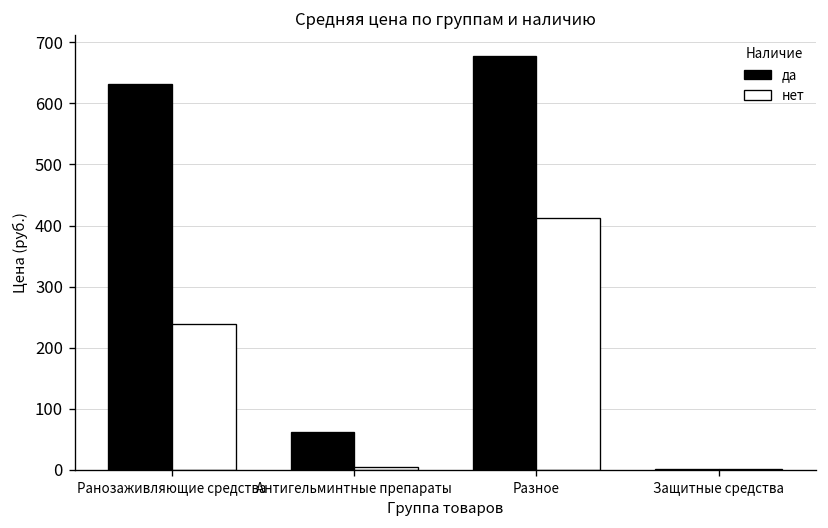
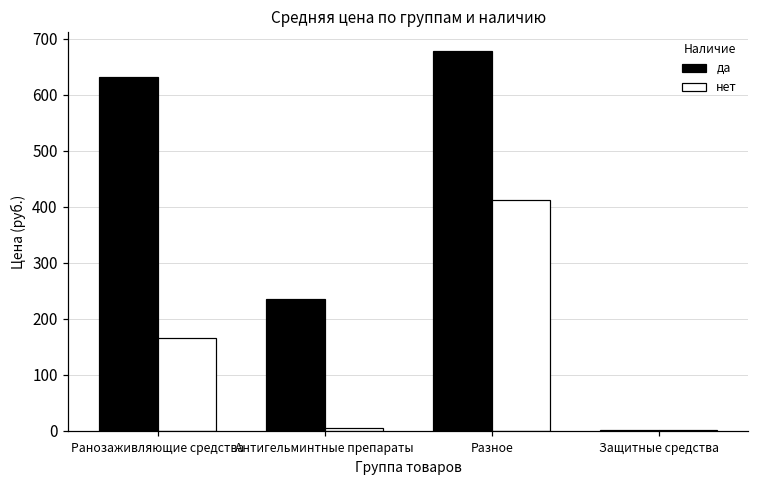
нет, Ранозаживляющие средства: 240 -> 170
да, Антигельминтные препараты: 60 -> 240
